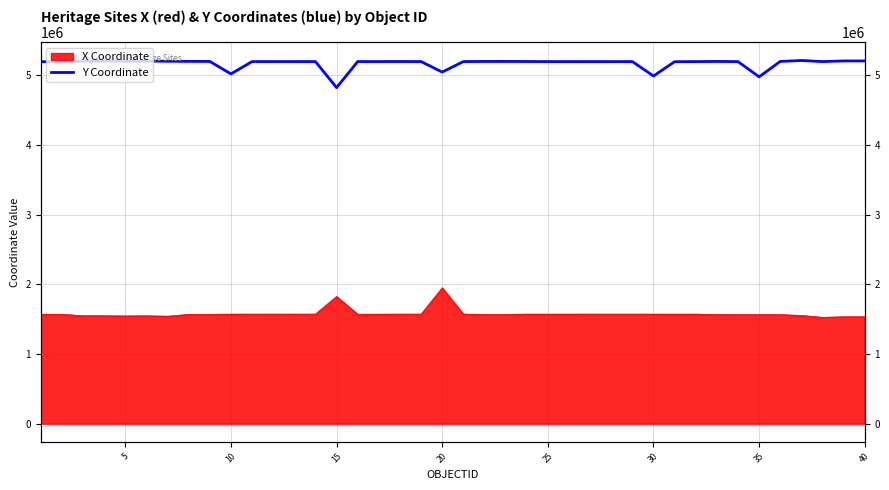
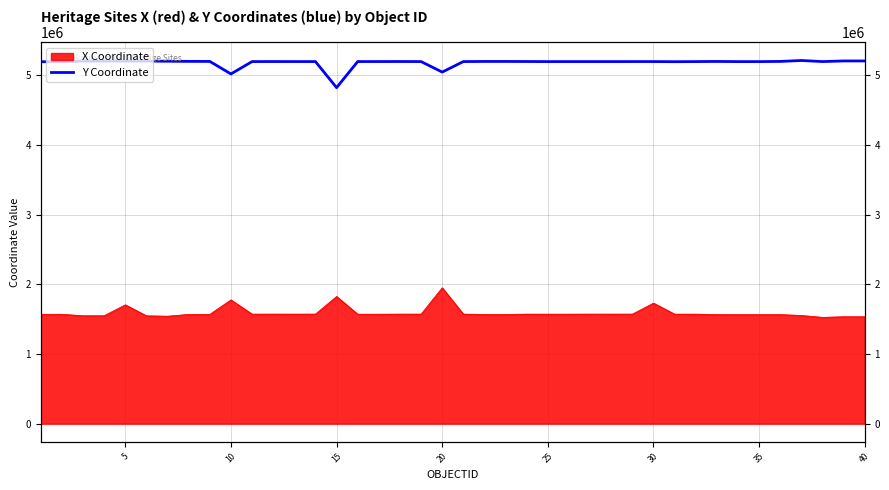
X Coordinate, 5: 1500000 -> 1700000
X Coordinate, 10: 1600000 -> 1800000
X Coordinate, 30: 1600000 -> 1700000
Y Coordinate, 30: 5000000 -> 5200000
Y Coordinate, 35: 5000000 -> 5200000
